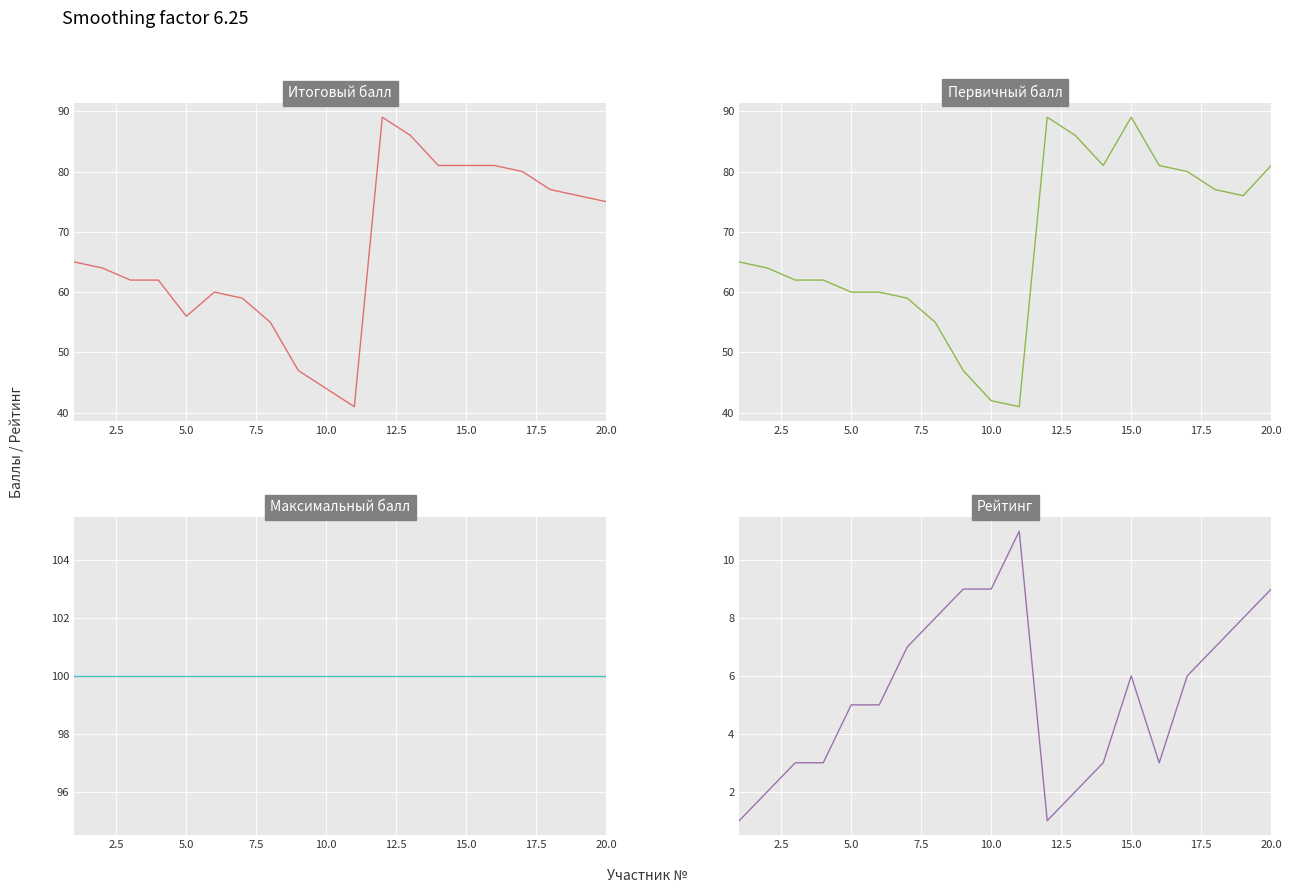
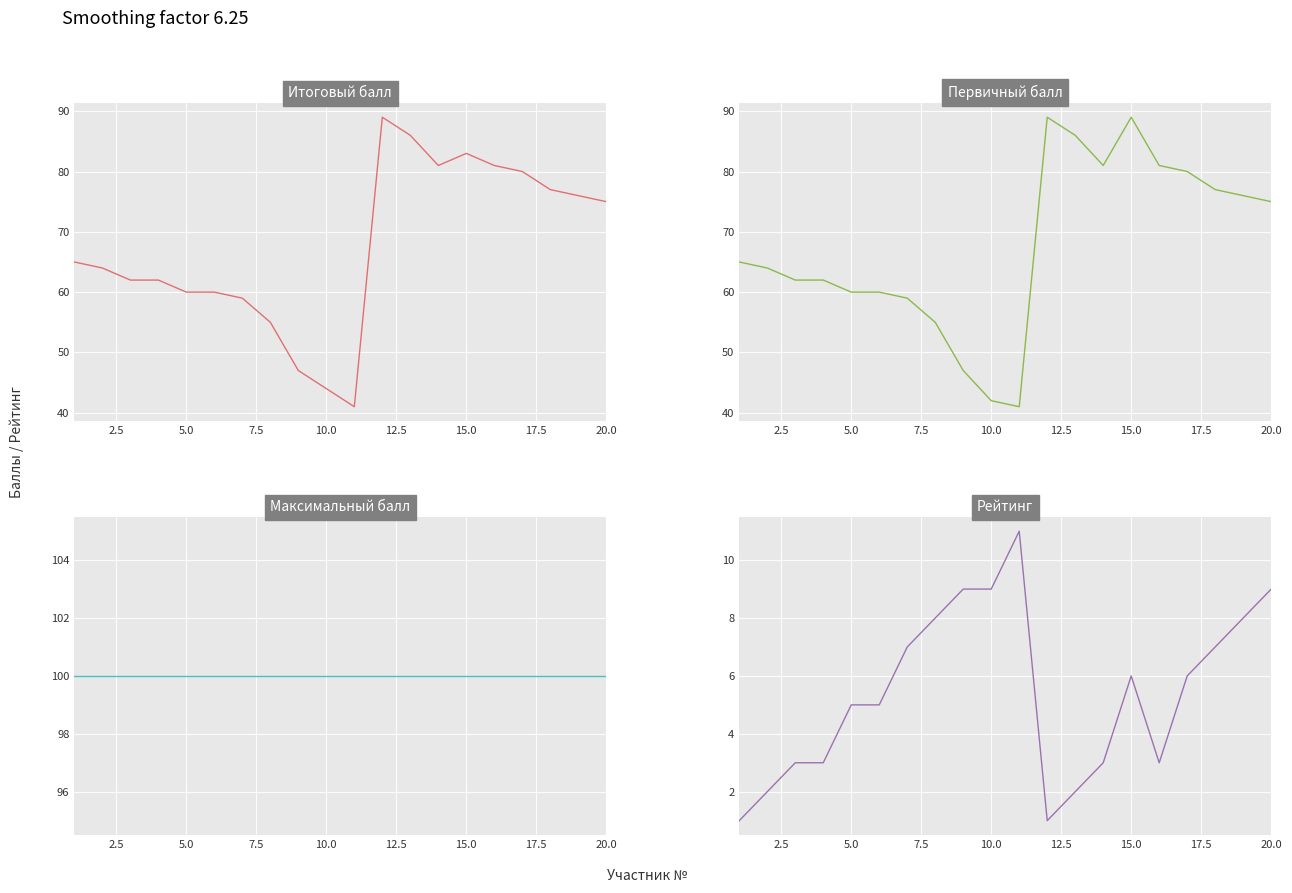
Итоговый балл, 5.0: 56 -> 60
Итоговый балл, 15.0: 81 -> 83
Первичный балл, 20.0: 81 -> 75
